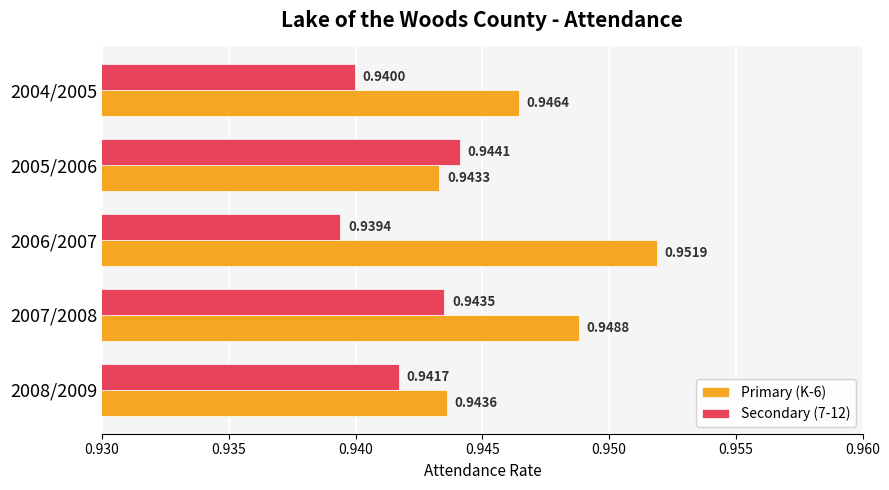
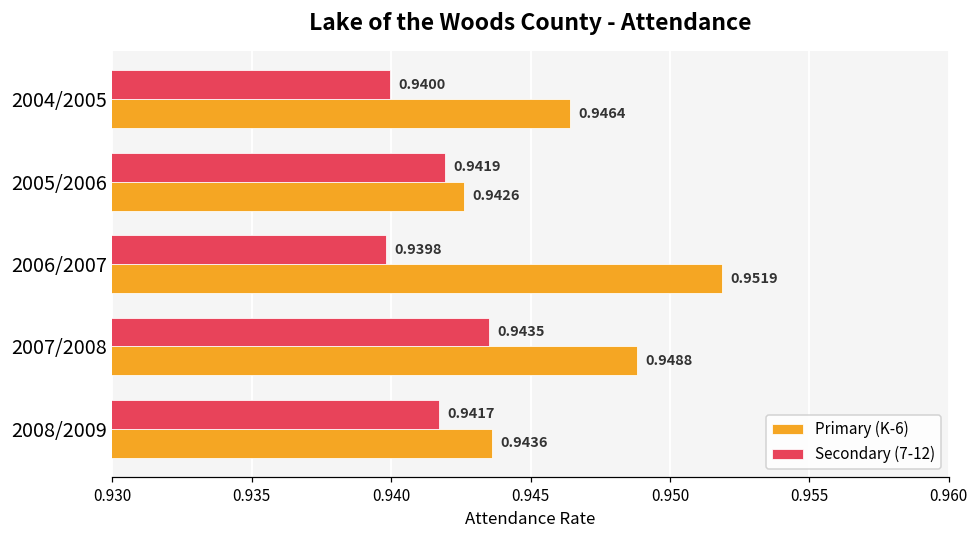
Secondary (7-12), 2005/2006: 0.9441 -> 0.9419
Primary (K-6), 2005/2006: 0.9433 -> 0.9426
Secondary (7-12), 2006/2007: 0.9394 -> 0.9398
